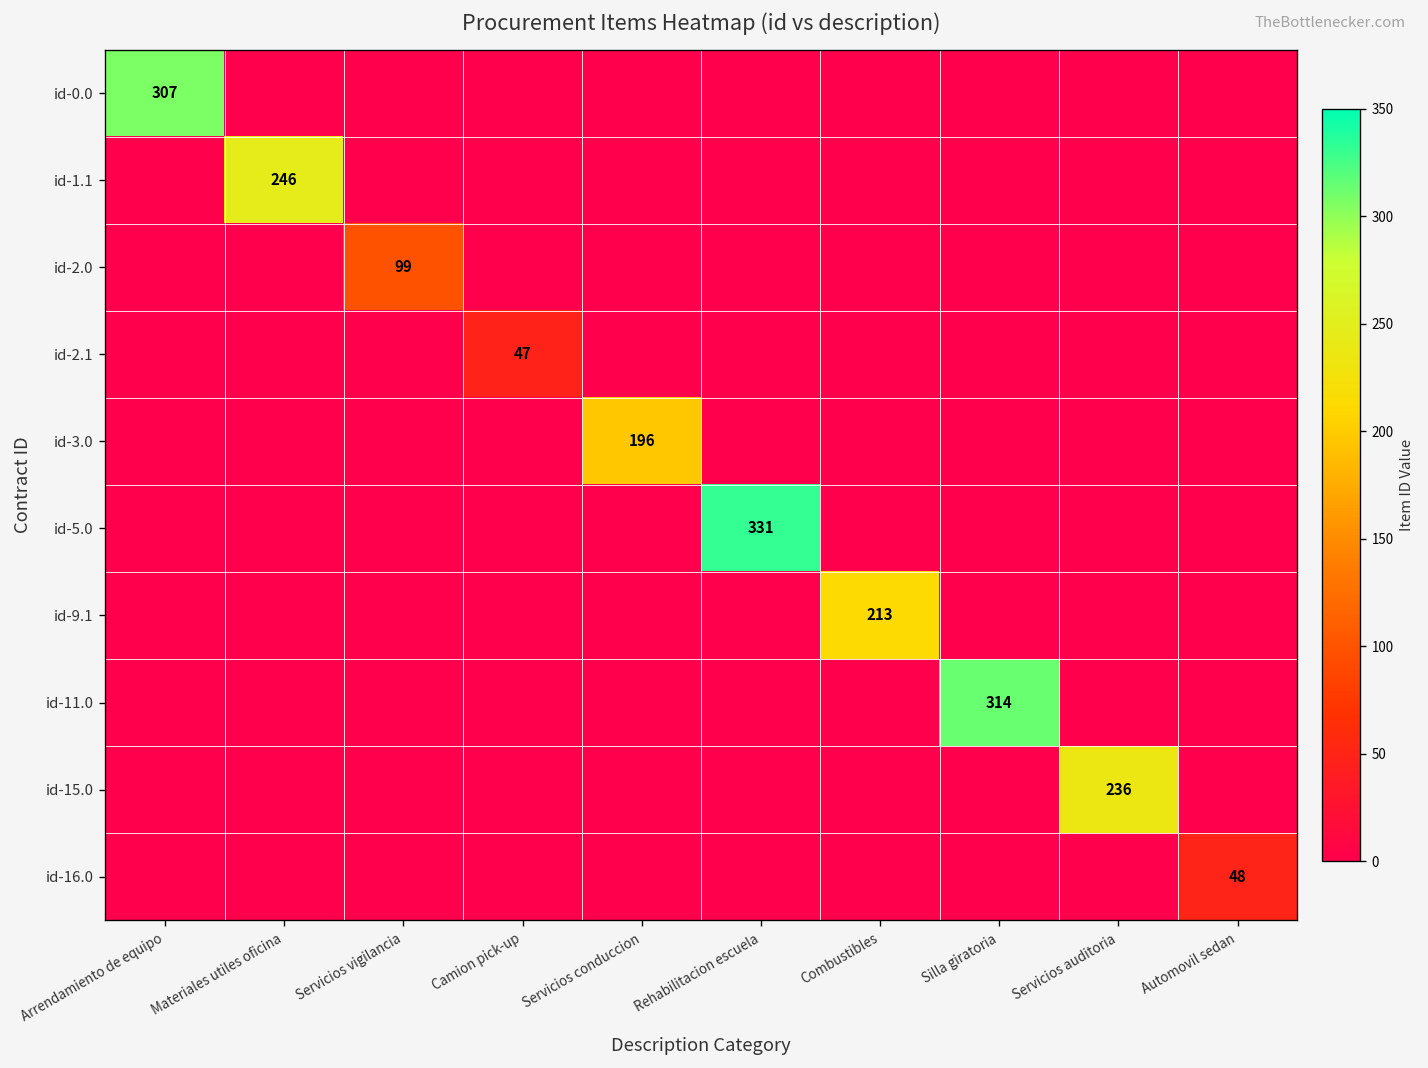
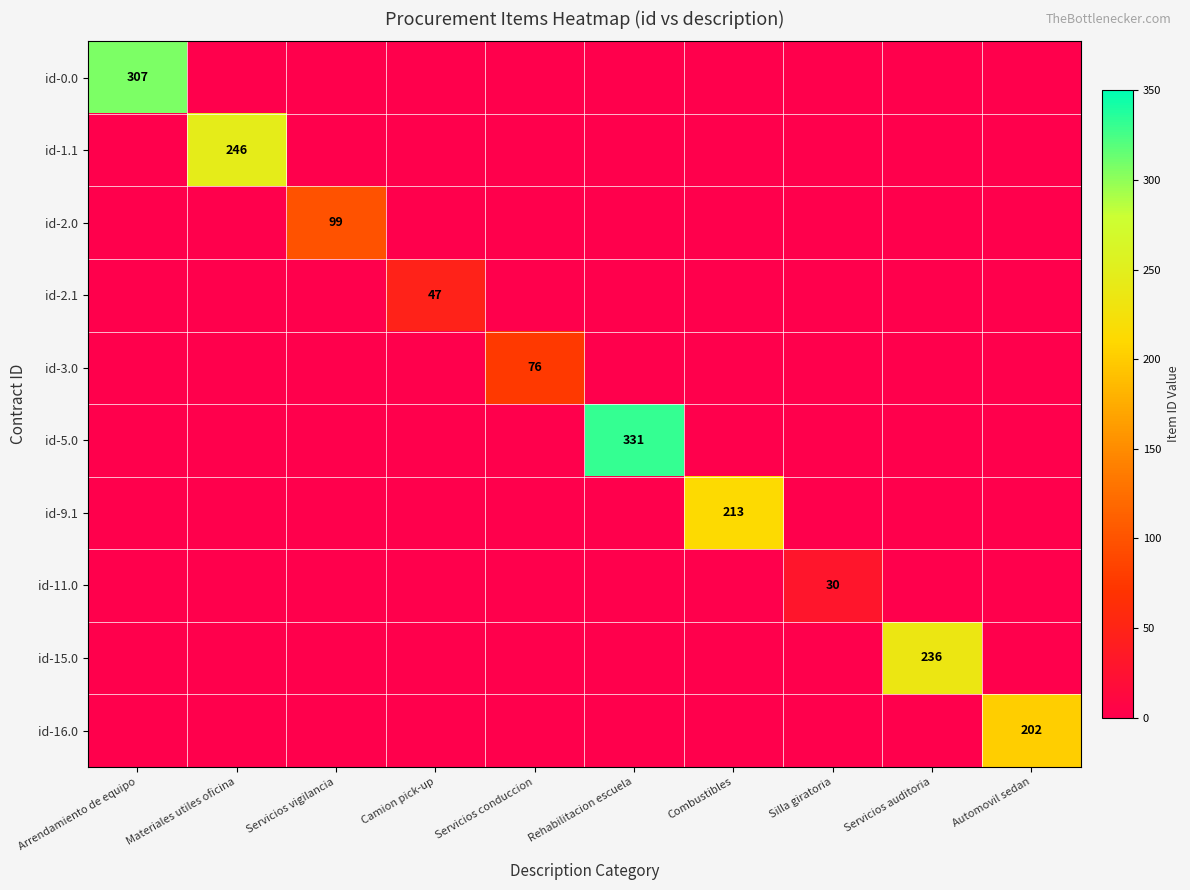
id-3.0, Servicios conduccion: 196 -> 76
id-11.0, Silla giratoria: 314 -> 30
id-16.0, Automovil sedan: 48 -> 202
